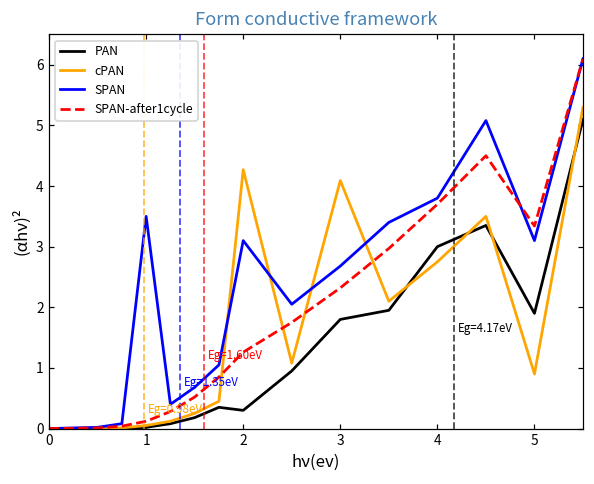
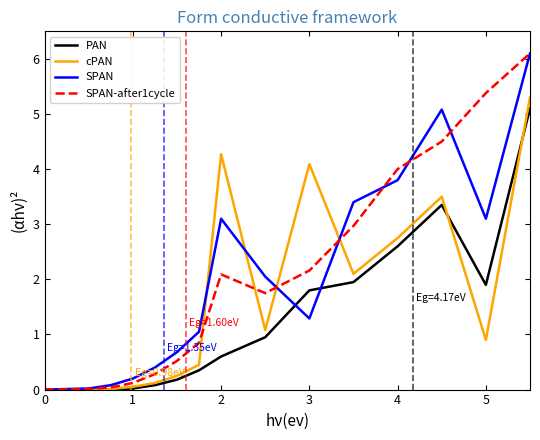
SPAN, 1: 3.5 -> 0.2
PAN, 2: 0.3 -> 0.6
SPAN-after1cycle, 2: 1.3 -> 2.1
SPAN, 3: 2.7 -> 1.3
SPAN-after1cycle, 3: 2.3 -> 2.2
PAN, 4: 3.0 -> 2.6
SPAN-after1cycle, 4: 3.7 -> 4.0
SPAN-after1cycle, 5: 3.3 -> 5.4
